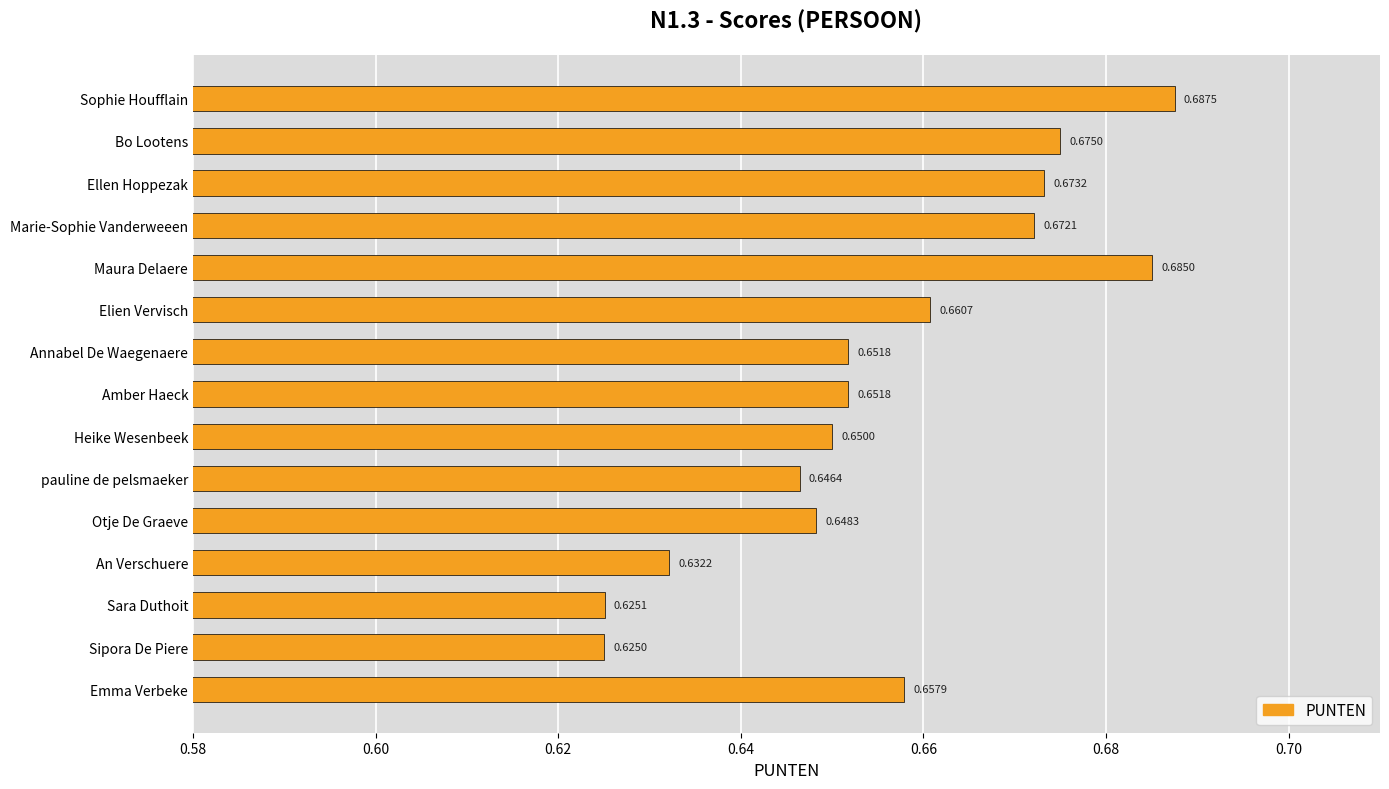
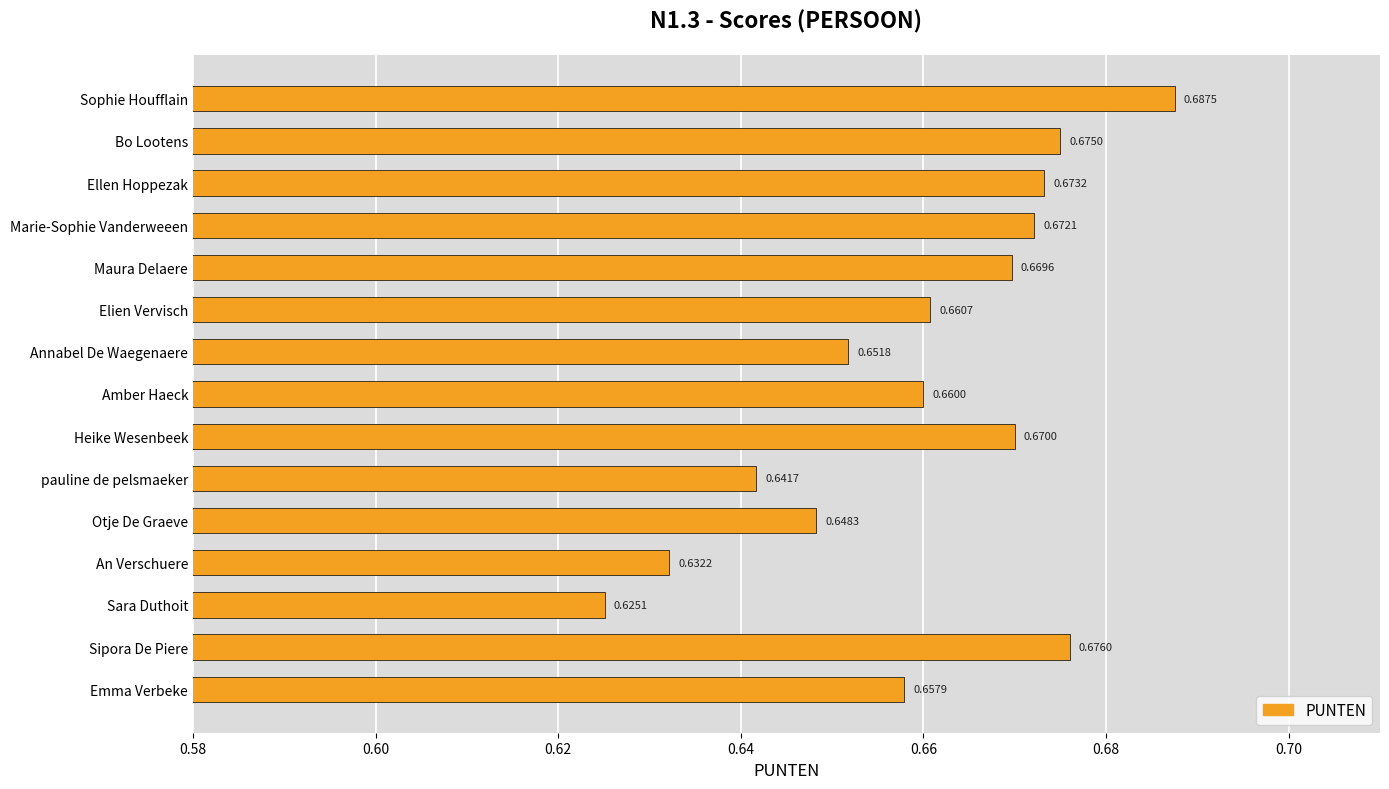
Maura Delaere: 0.6850 -> 0.6696
Amber Haeck: 0.6518 -> 0.6600
Heike Wesenbeek: 0.6500 -> 0.6700
pauline de pelsmaeker: 0.6464 -> 0.6417
Sipora De Piere: 0.6250 -> 0.6760
